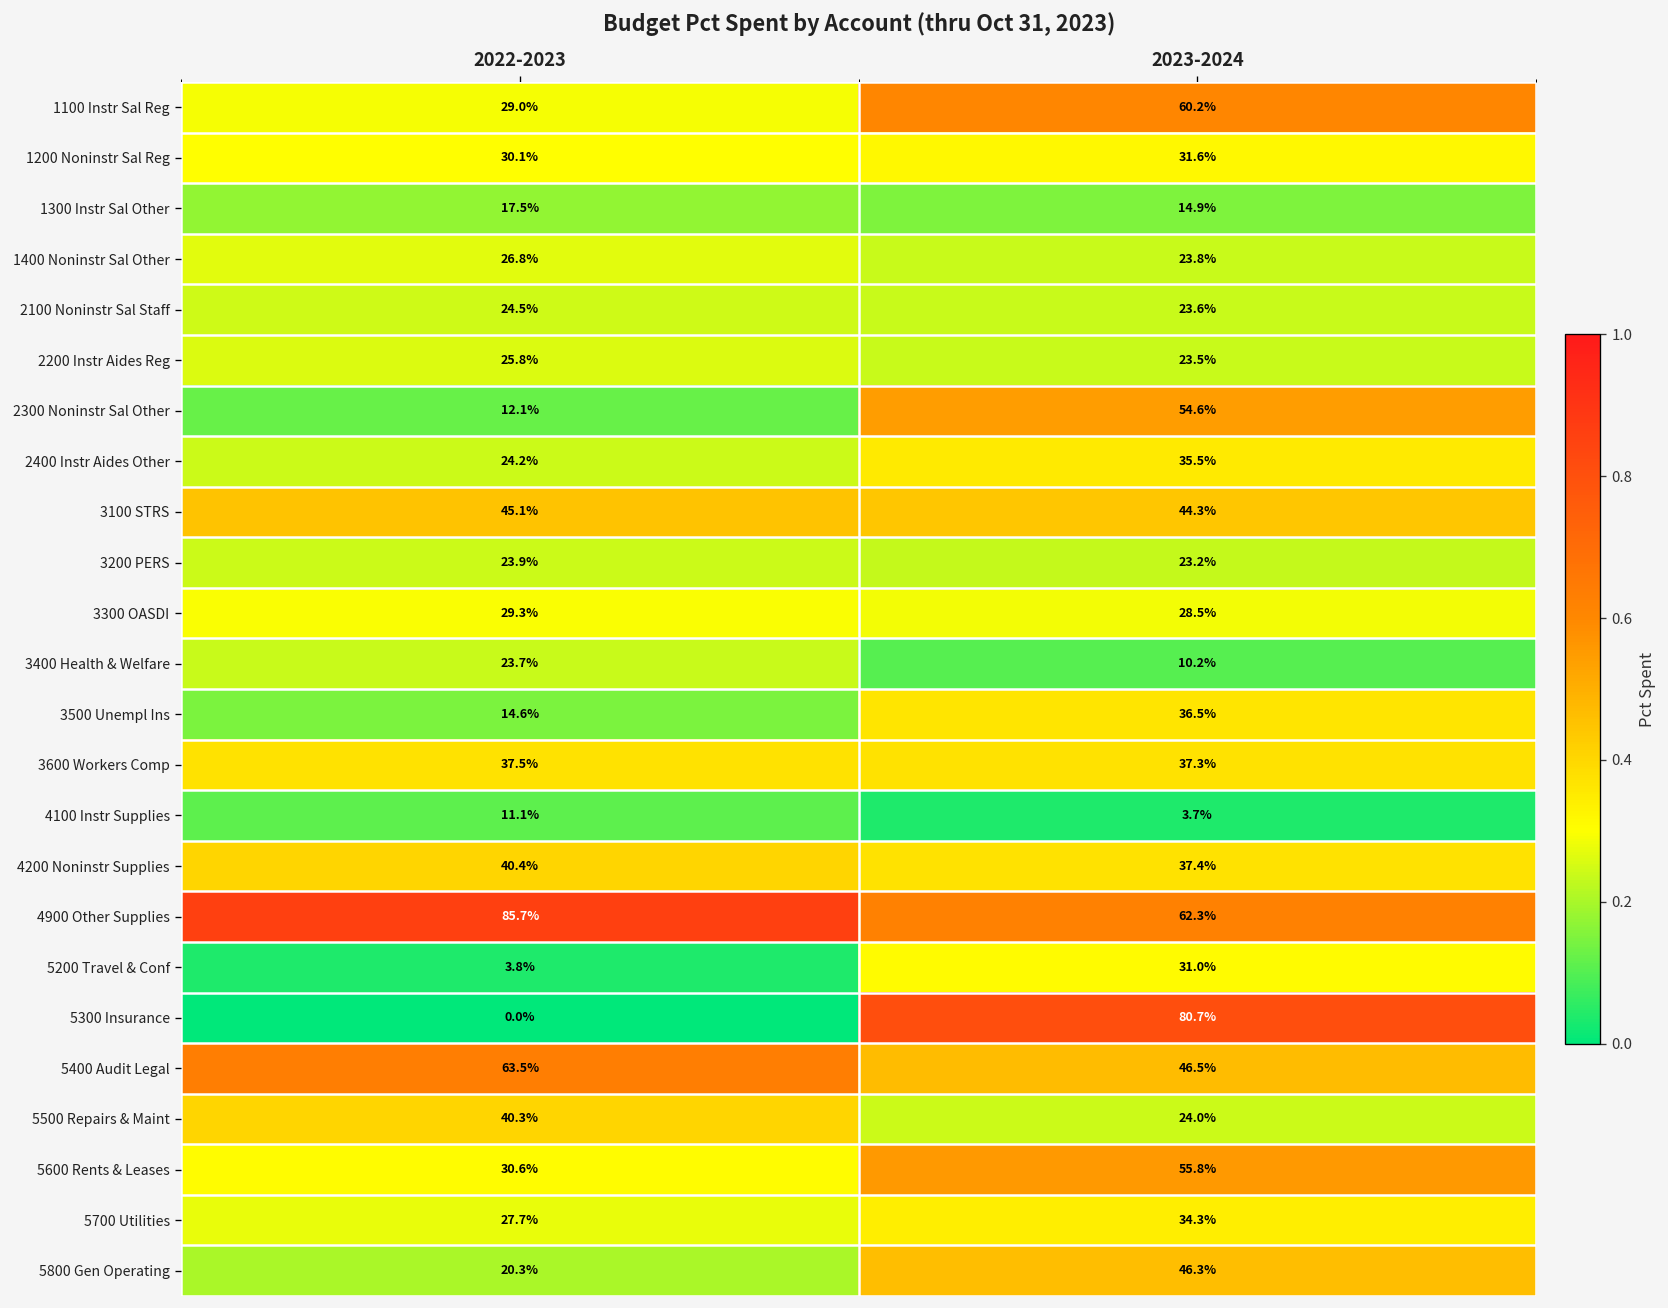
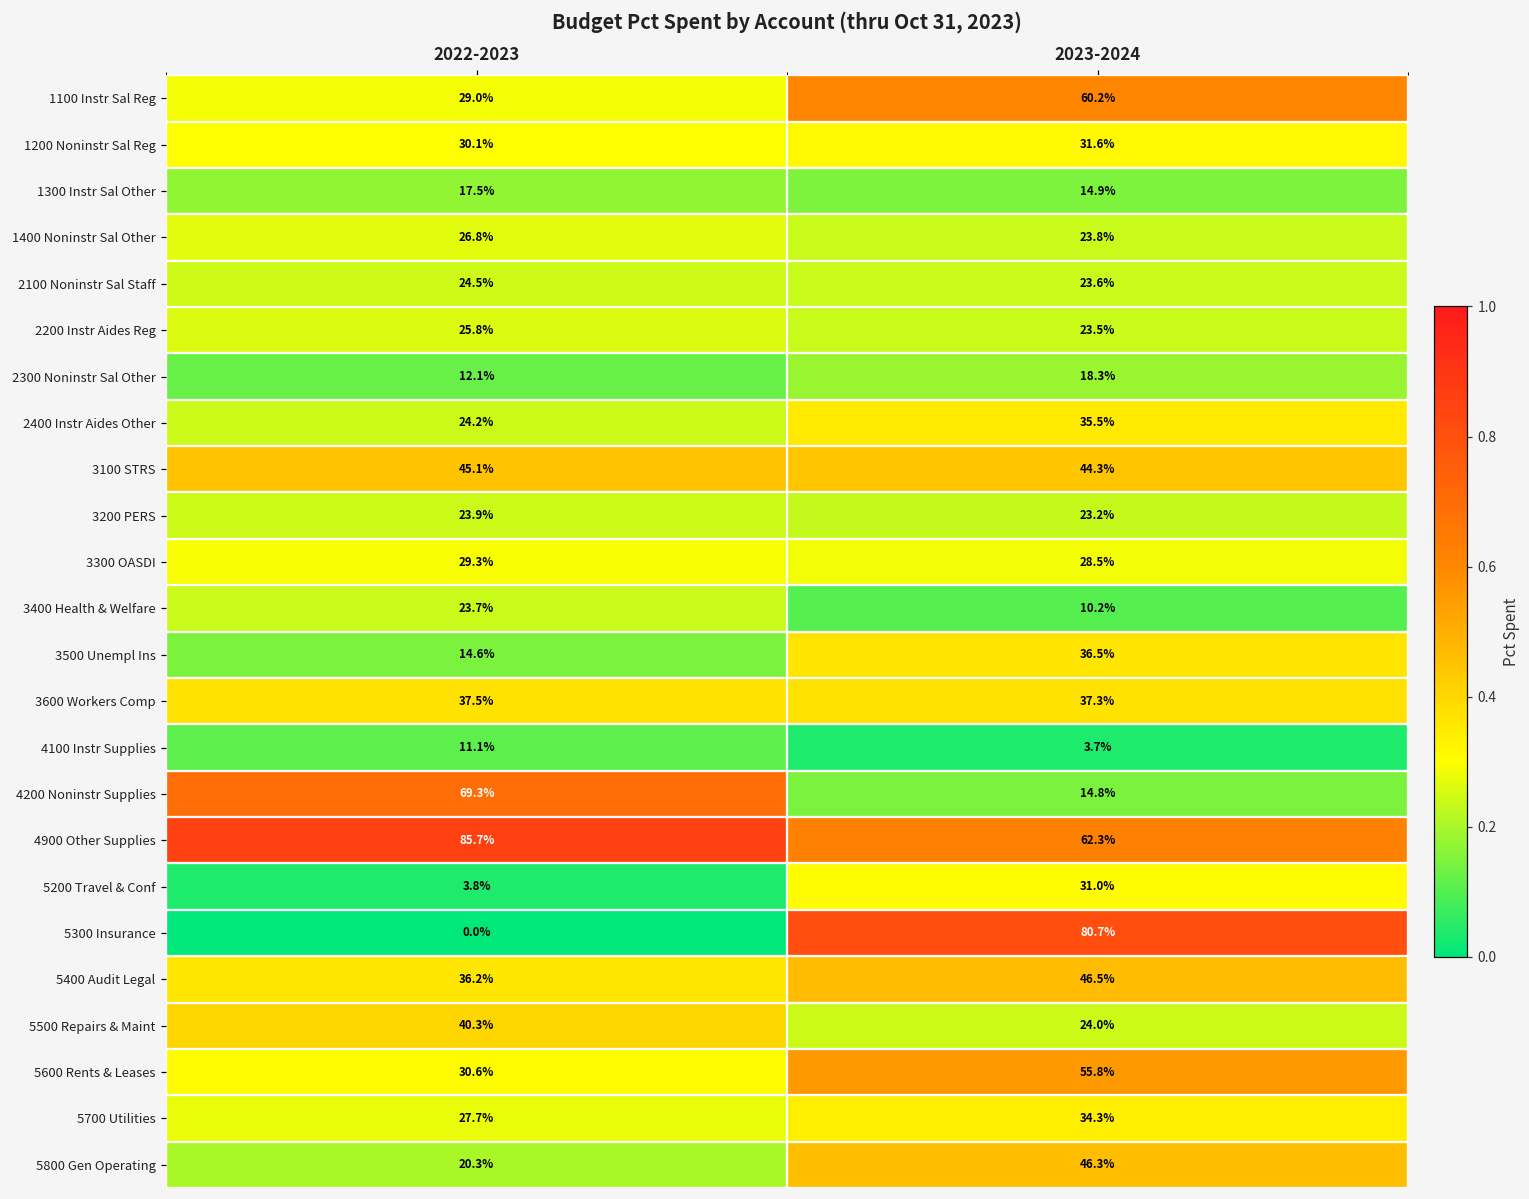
2300 Noninstr Sal Other, 2023-2024: 54.6% -> 18.3%
4200 Noninstr Supplies, 2022-2023: 40.4% -> 69.3%
4200 Noninstr Supplies, 2023-2024: 37.4% -> 14.8%
5400 Audit Legal, 2022-2023: 63.5% -> 36.2%
